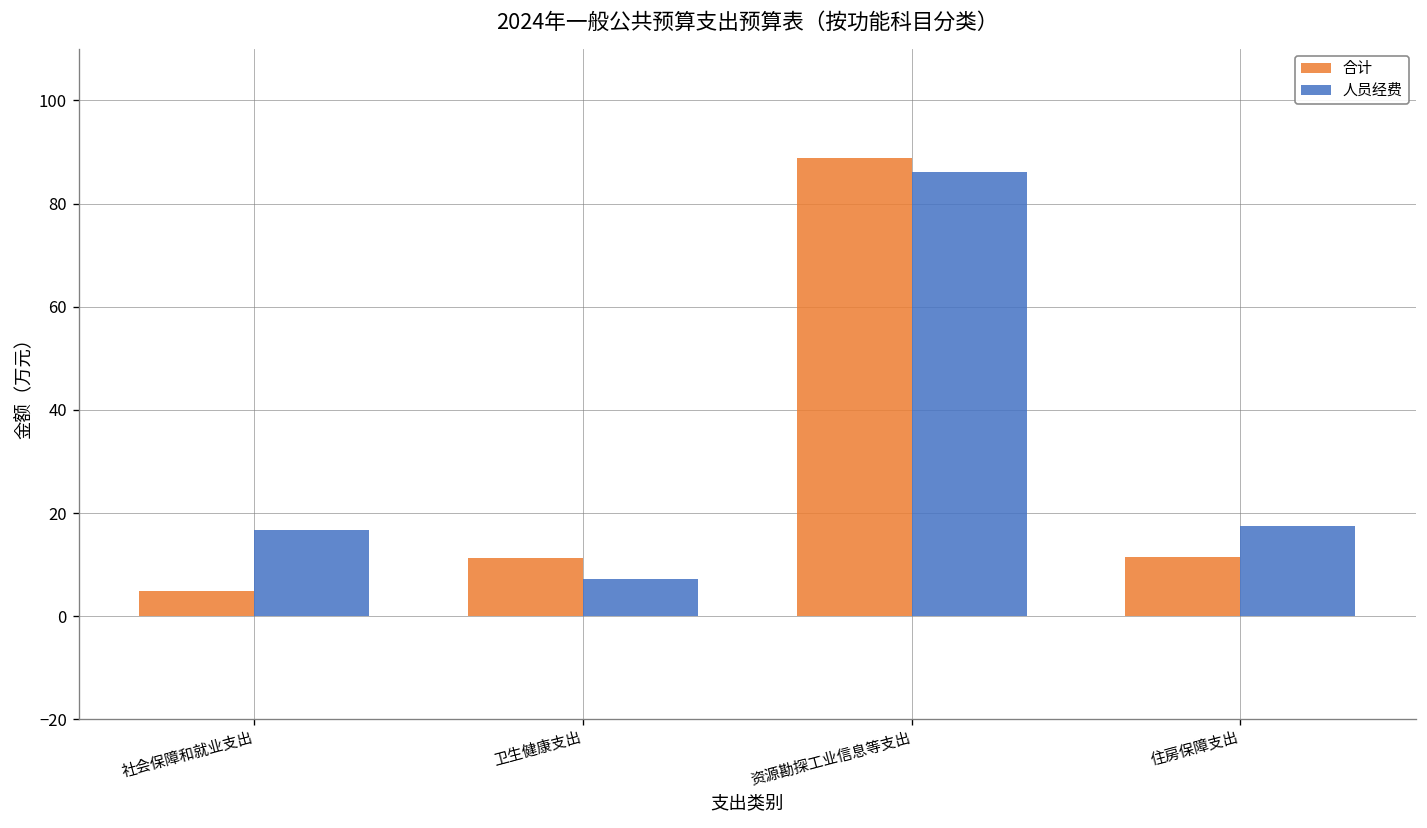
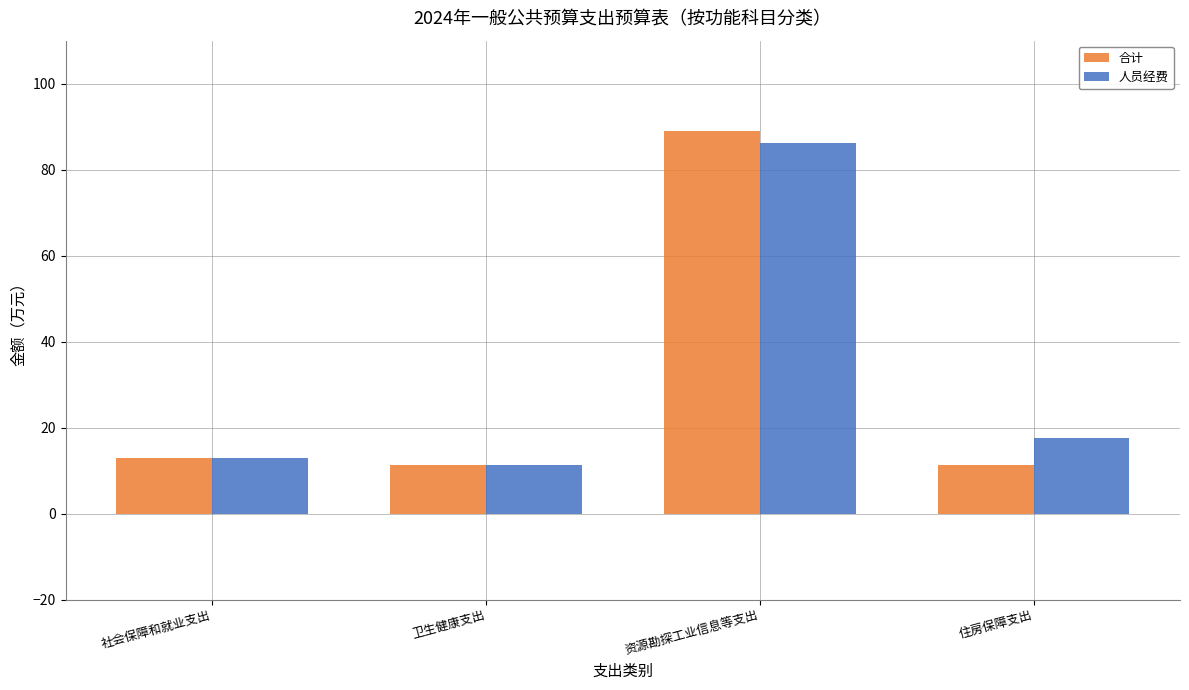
合计, 社会保障和就业支出: 5 -> 13
人员经费, 社会保障和就业支出: 17 -> 13
人员经费, 卫生健康支出: 7 -> 11
